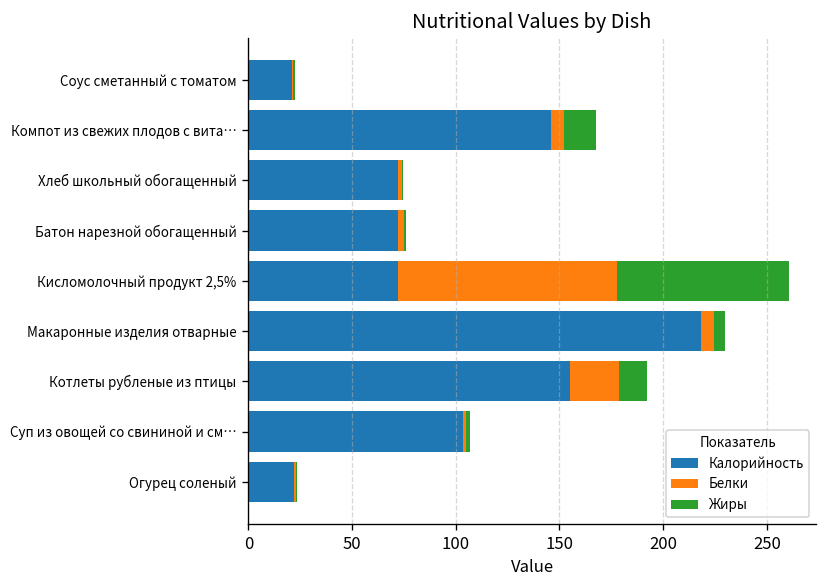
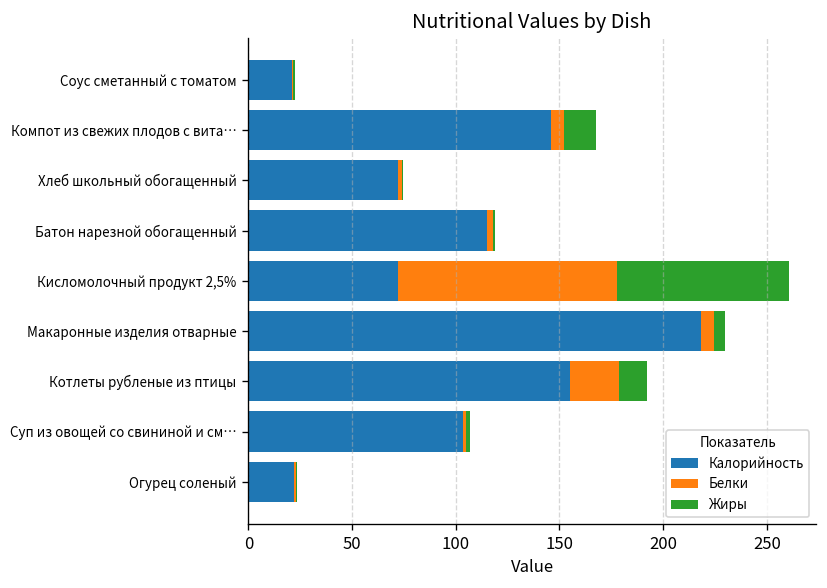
Калорийность, Батон нарезной обогащенный: 72 -> 115
